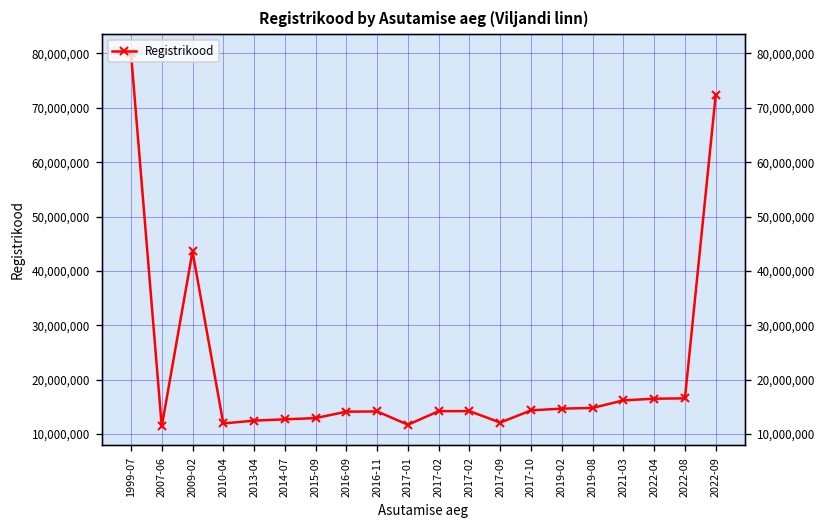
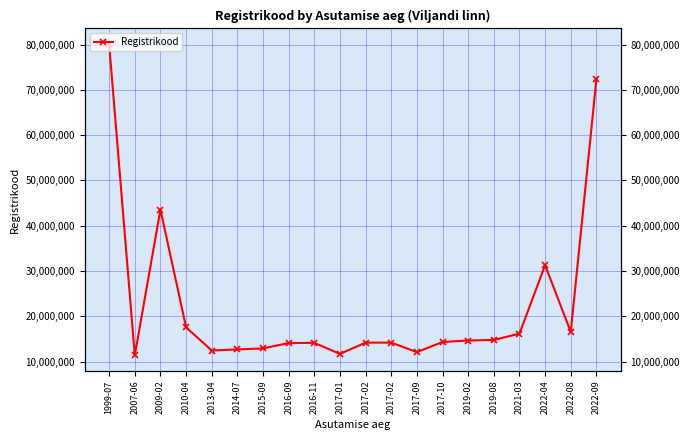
2010-04: 12,000,000 -> 18,000,000
2022-04: 16,000,000 -> 31,000,000
